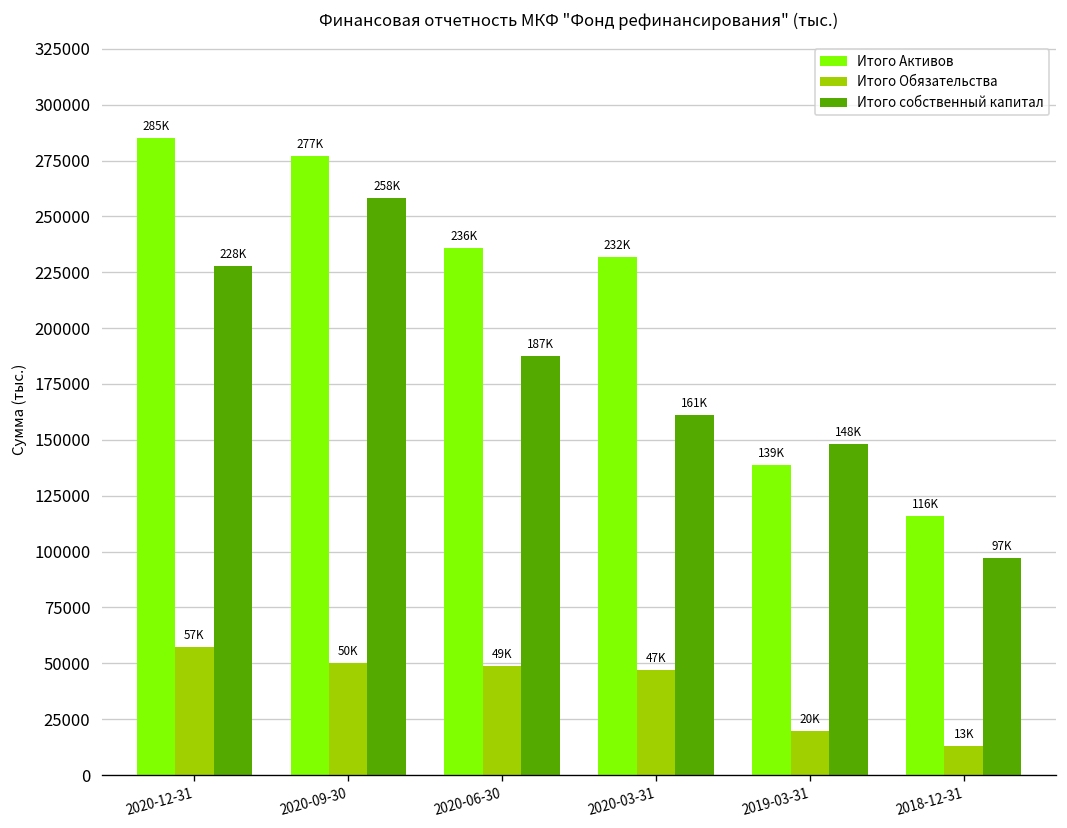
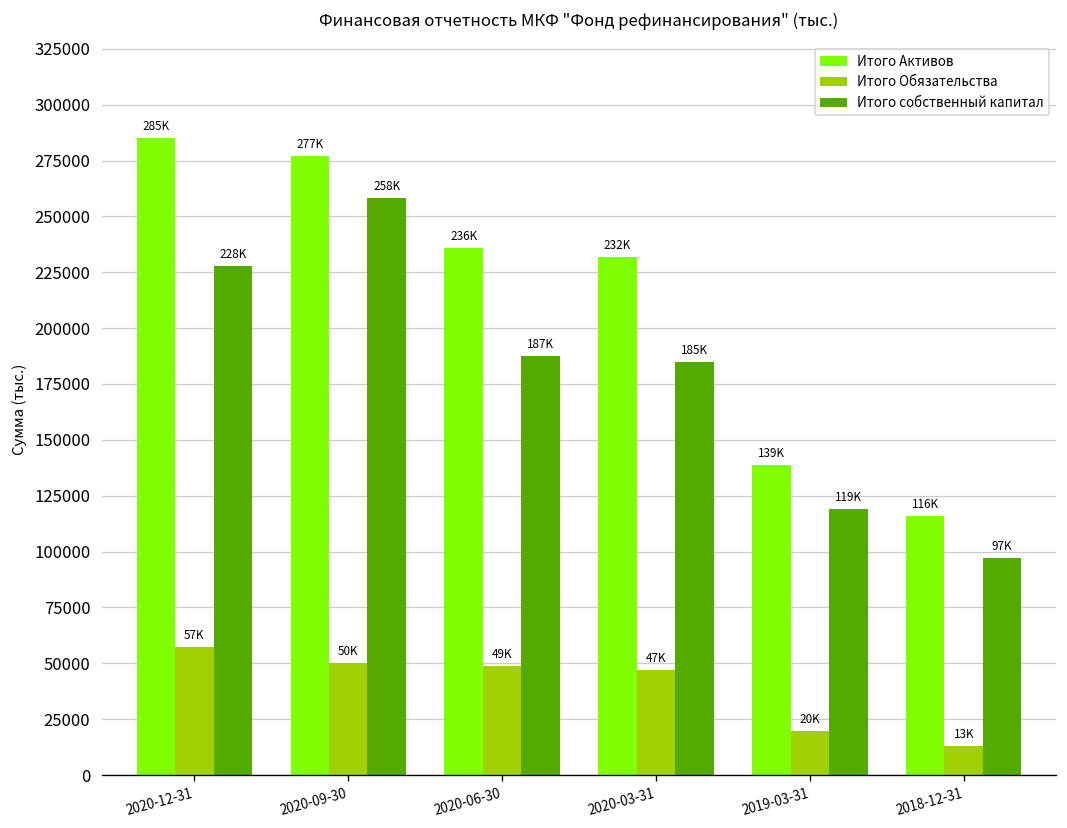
Итого собственный капитал, 2020-03-31: 161K -> 185K
Итого собственный капитал, 2019-03-31: 148K -> 119K
